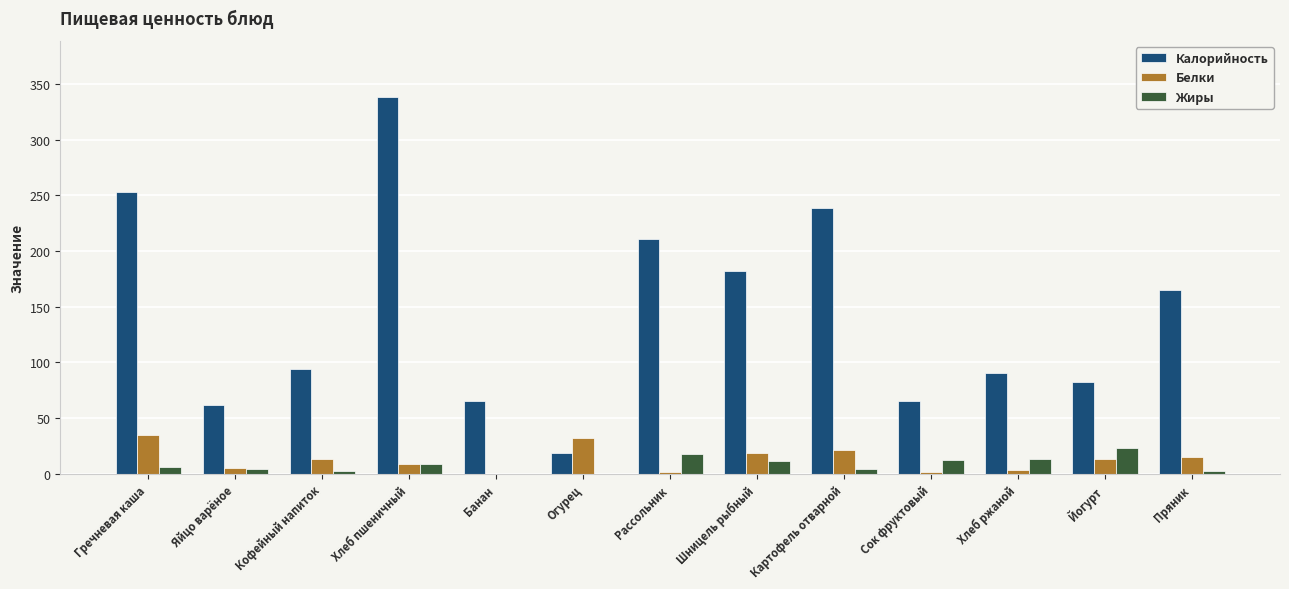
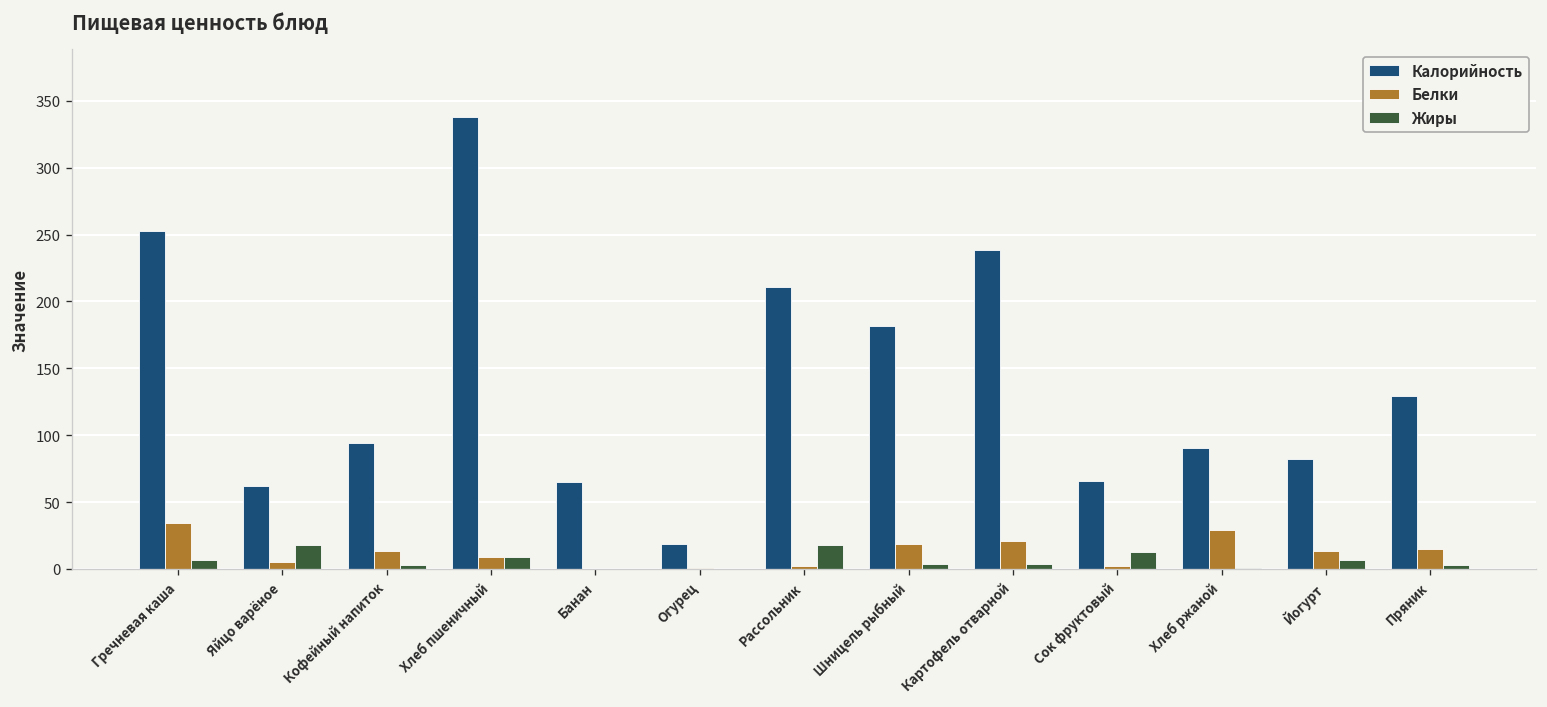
Жиры, Яйцо варёное: 4 -> 18
Белки, Огурец: 32 -> 1
Жиры, Шницель рыбный: 12 -> 4
Белки, Хлеб ржаной: 3 -> 29
Жиры, Хлеб ржаной: 13 -> 1
Жиры, Йогурт: 24 -> 6
Калорийность, Пряник: 165 -> 129
